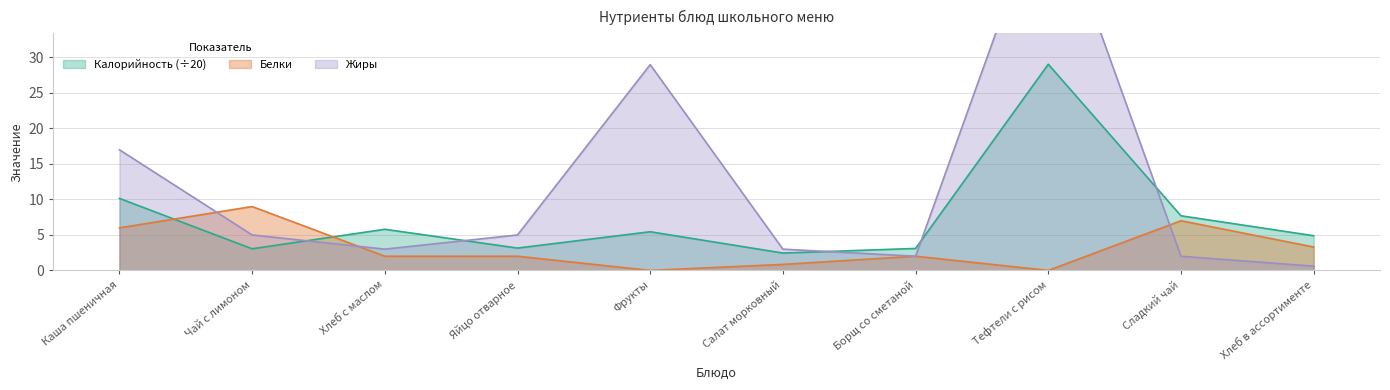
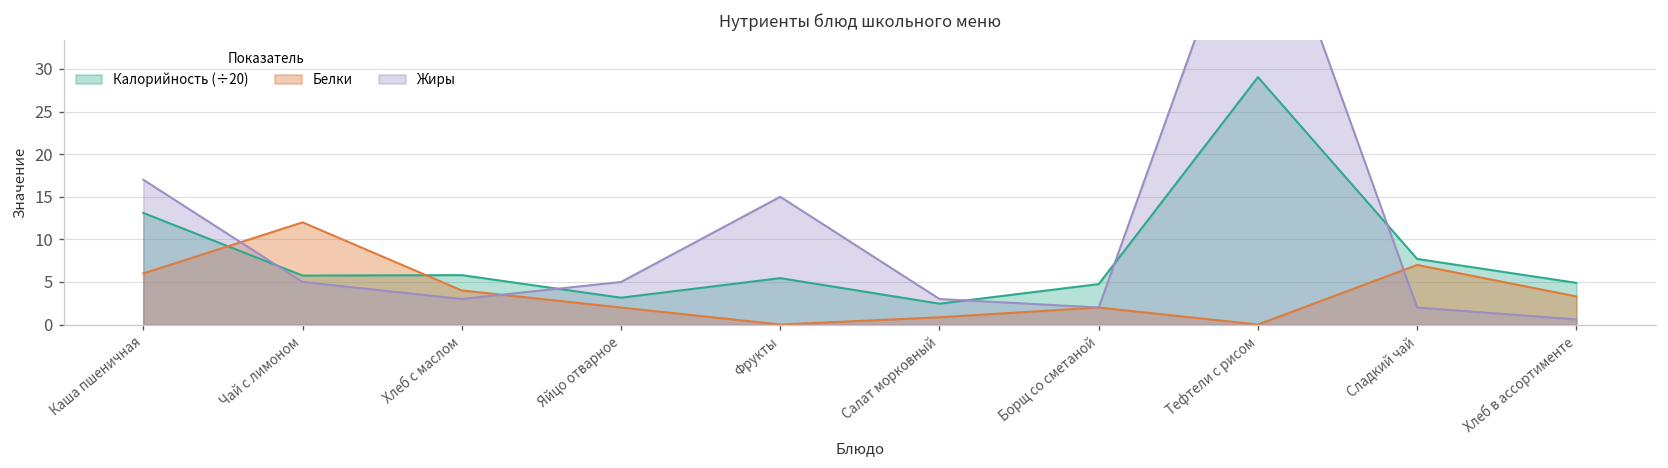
Калорийность (÷20), Каша пшеничная: 10 -> 13
Калорийность (÷20), Чай с лимоном: 3 -> 6
Белки, Чай с лимоном: 9 -> 12
Белки, Хлеб с маслом: 2 -> 4
Жиры, Фрукты: 29 -> 15
Калорийность (÷20), Борщ со сметаной: 3 -> 5
